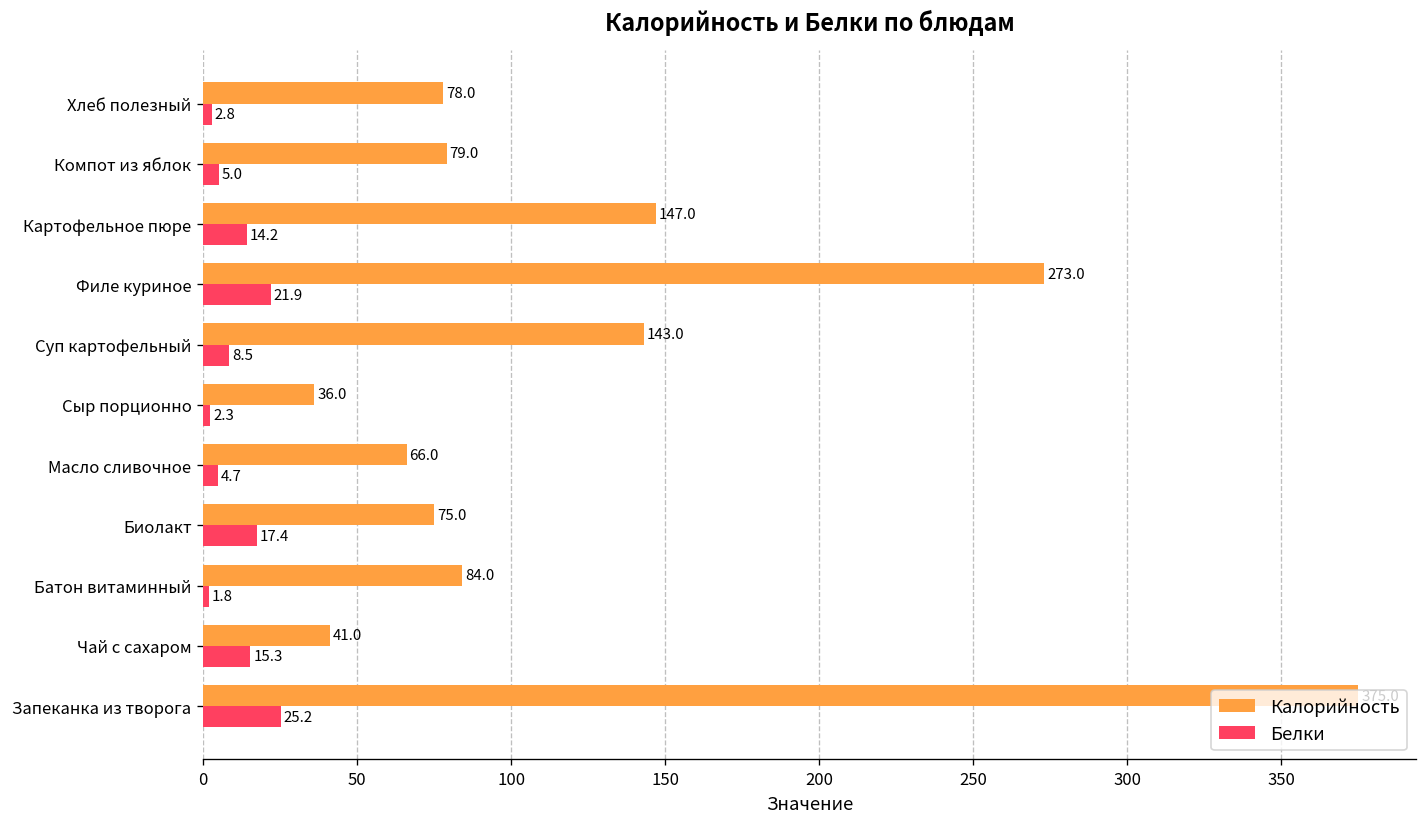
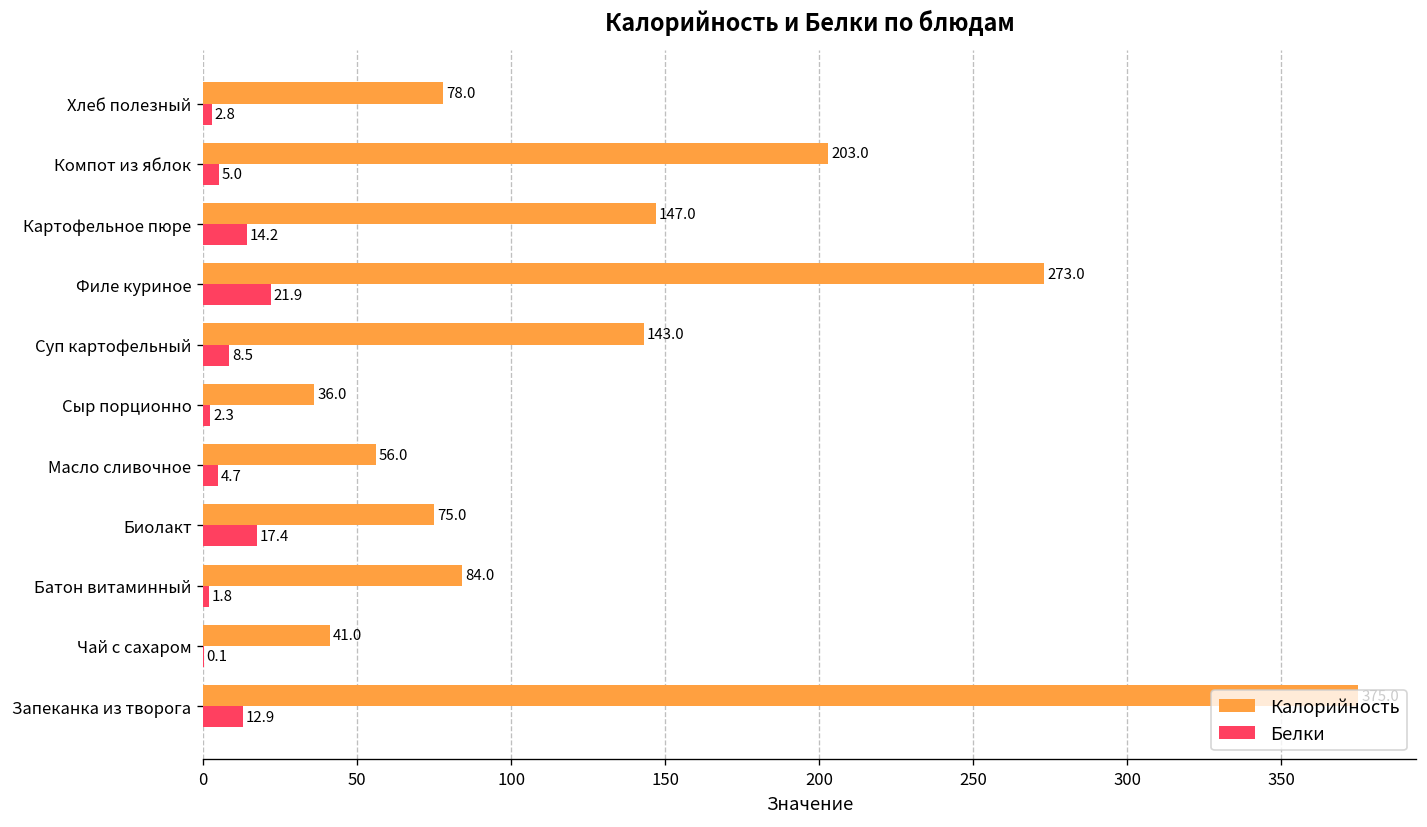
Калорийность, Компот из яблок: 79.0 -> 203.0
Калорийность, Масло сливочное: 66.0 -> 56.0
Белки, Чай с сахаром: 15.3 -> 0.1
Белки, Запеканка из творога: 25.2 -> 12.9
